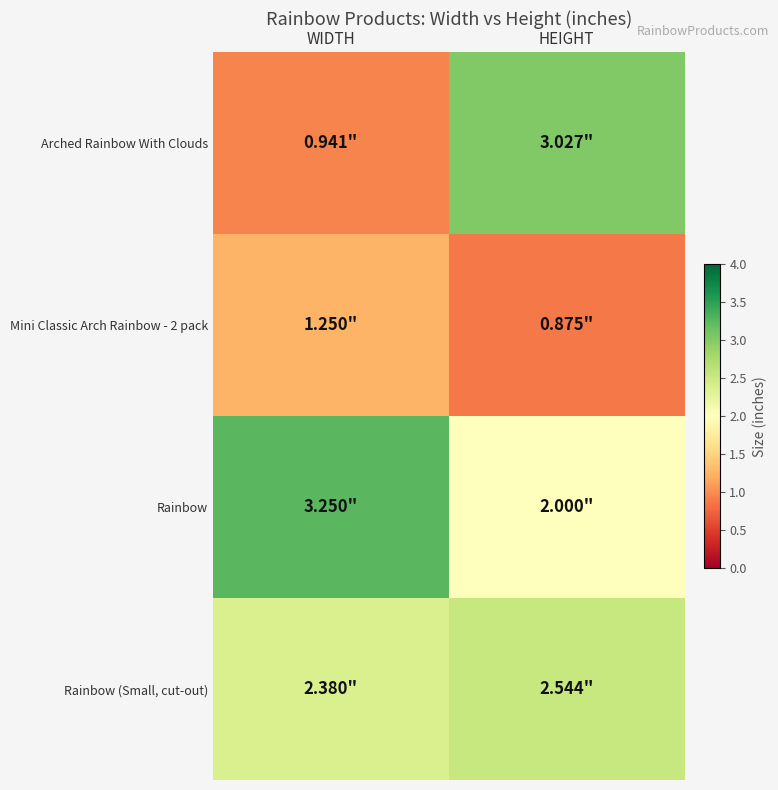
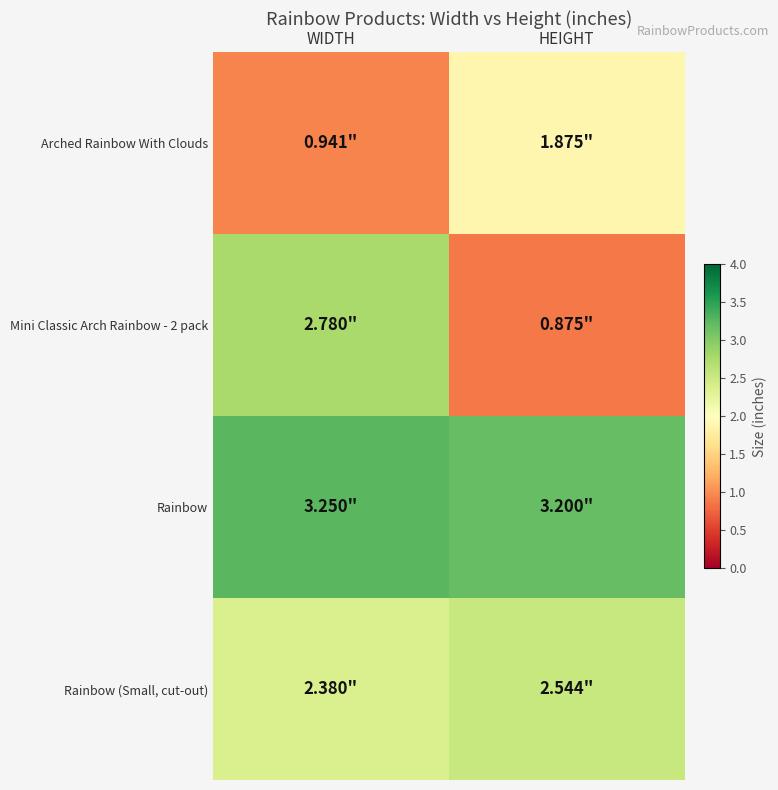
Arched Rainbow With Clouds, HEIGHT: 3.027" -> 1.875"
Mini Classic Arch Rainbow - 2 pack, WIDTH: 1.250" -> 2.780"
Rainbow, HEIGHT: 2.000" -> 3.200"
